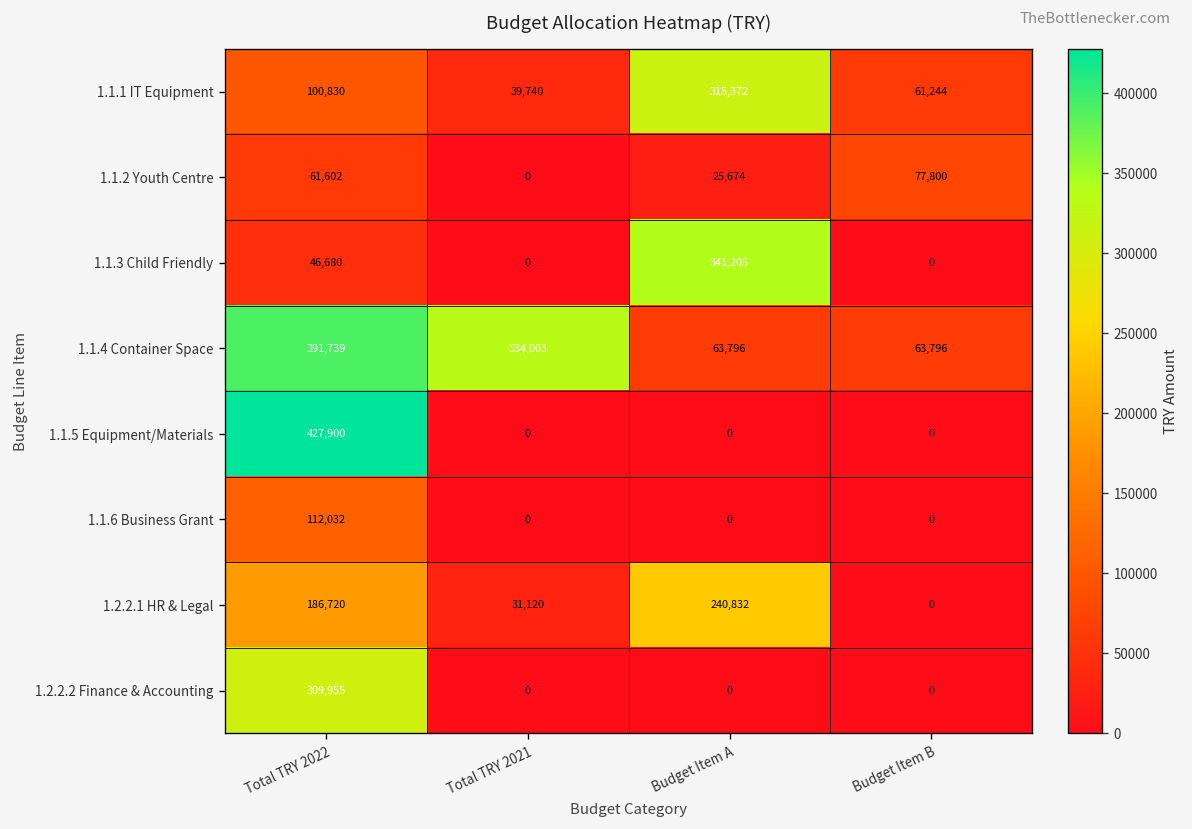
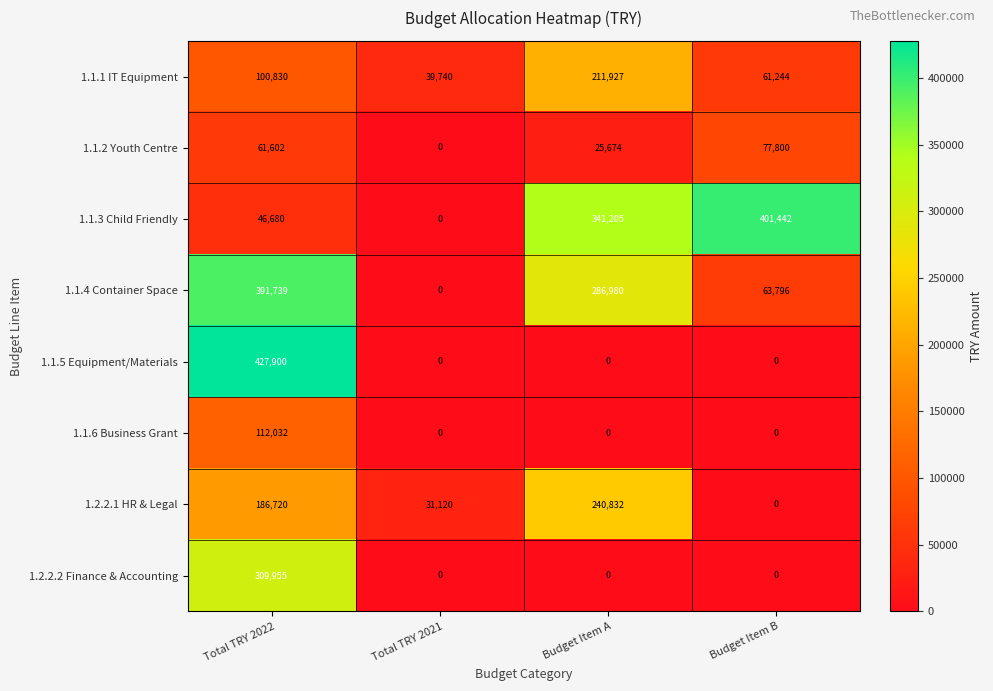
1.1.1 IT Equipment, Budget Item A: 315,372 -> 211,927
1.1.3 Child Friendly, Budget Item B: 0 -> 401,442
1.1.4 Container Space, Total TRY 2021: 334,003 -> 0
1.1.4 Container Space, Budget Item A: 63,796 -> 286,980
